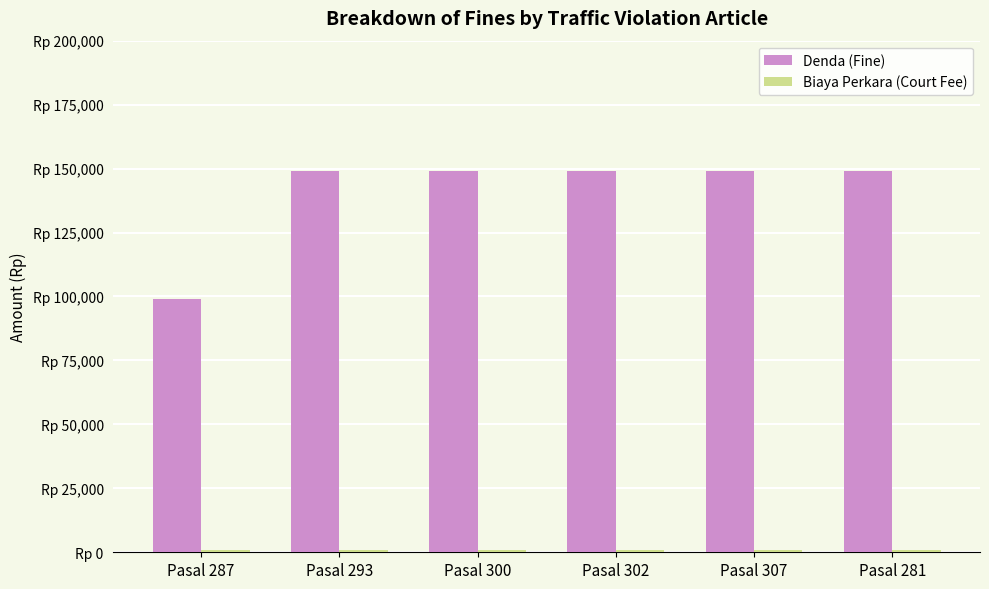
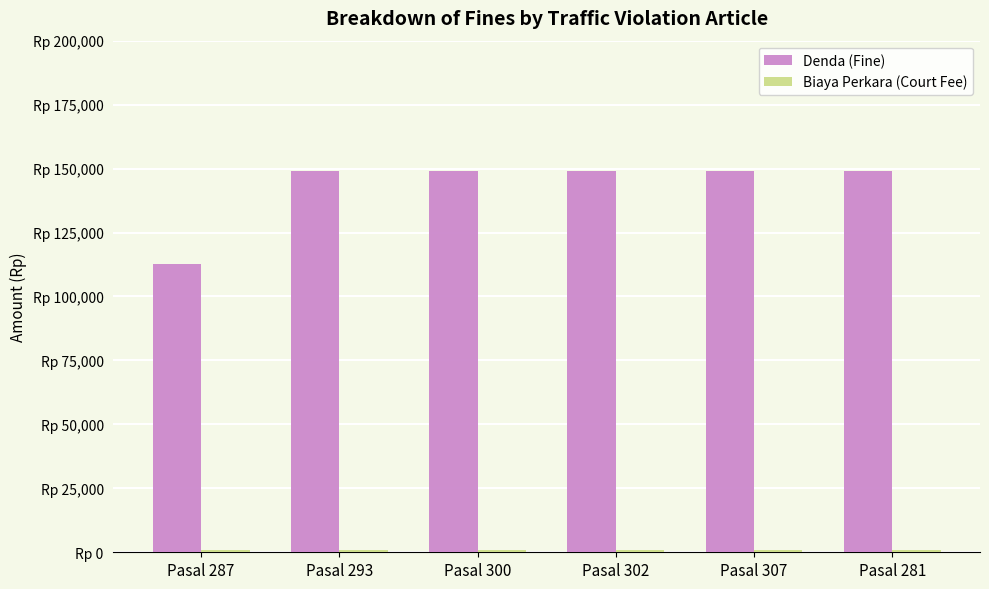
Denda (Fine), Pasal 287: Rp 99,000 -> Rp 113,000
